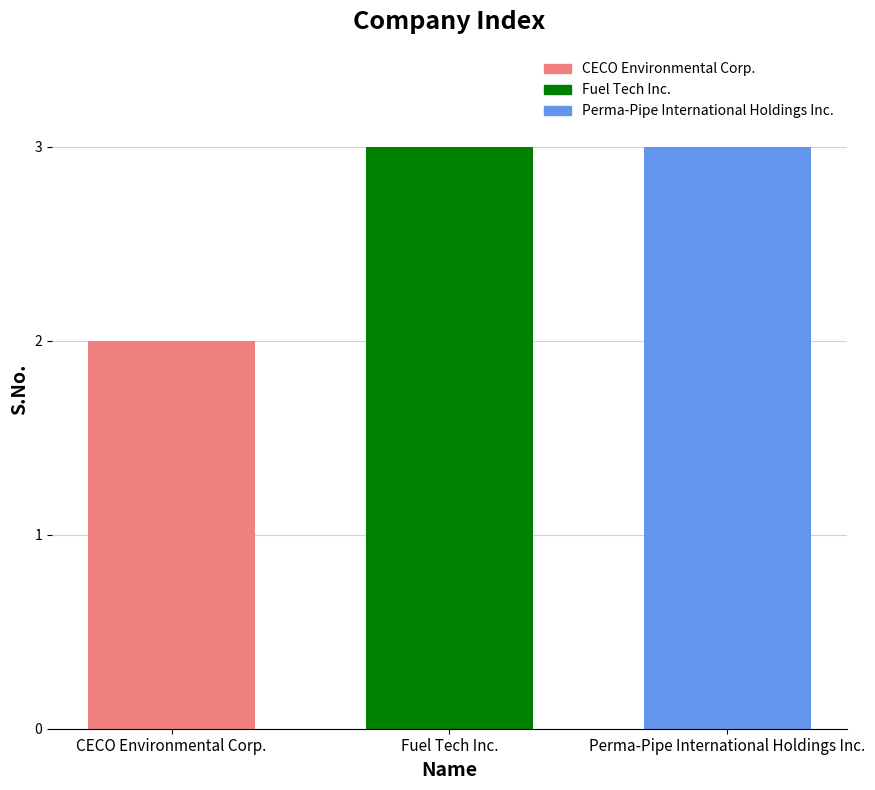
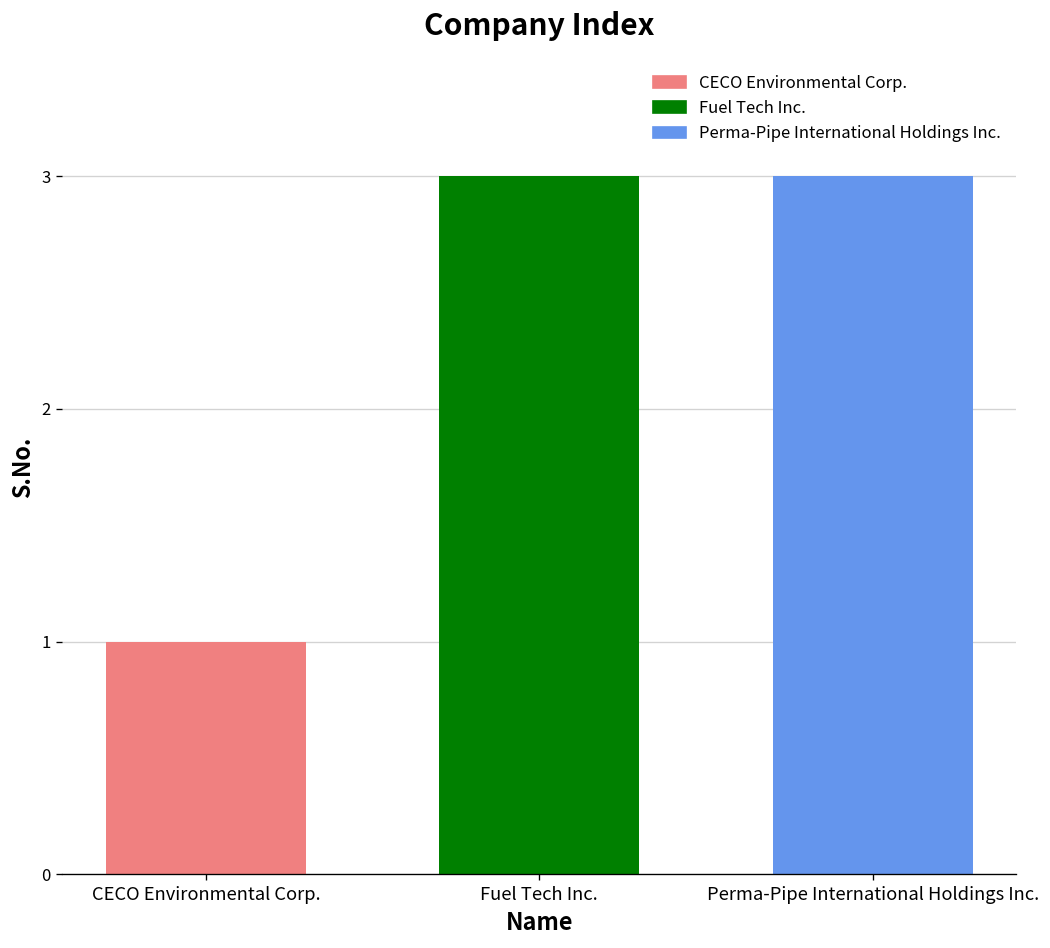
CECO Environmental Corp.: 2 -> 1
